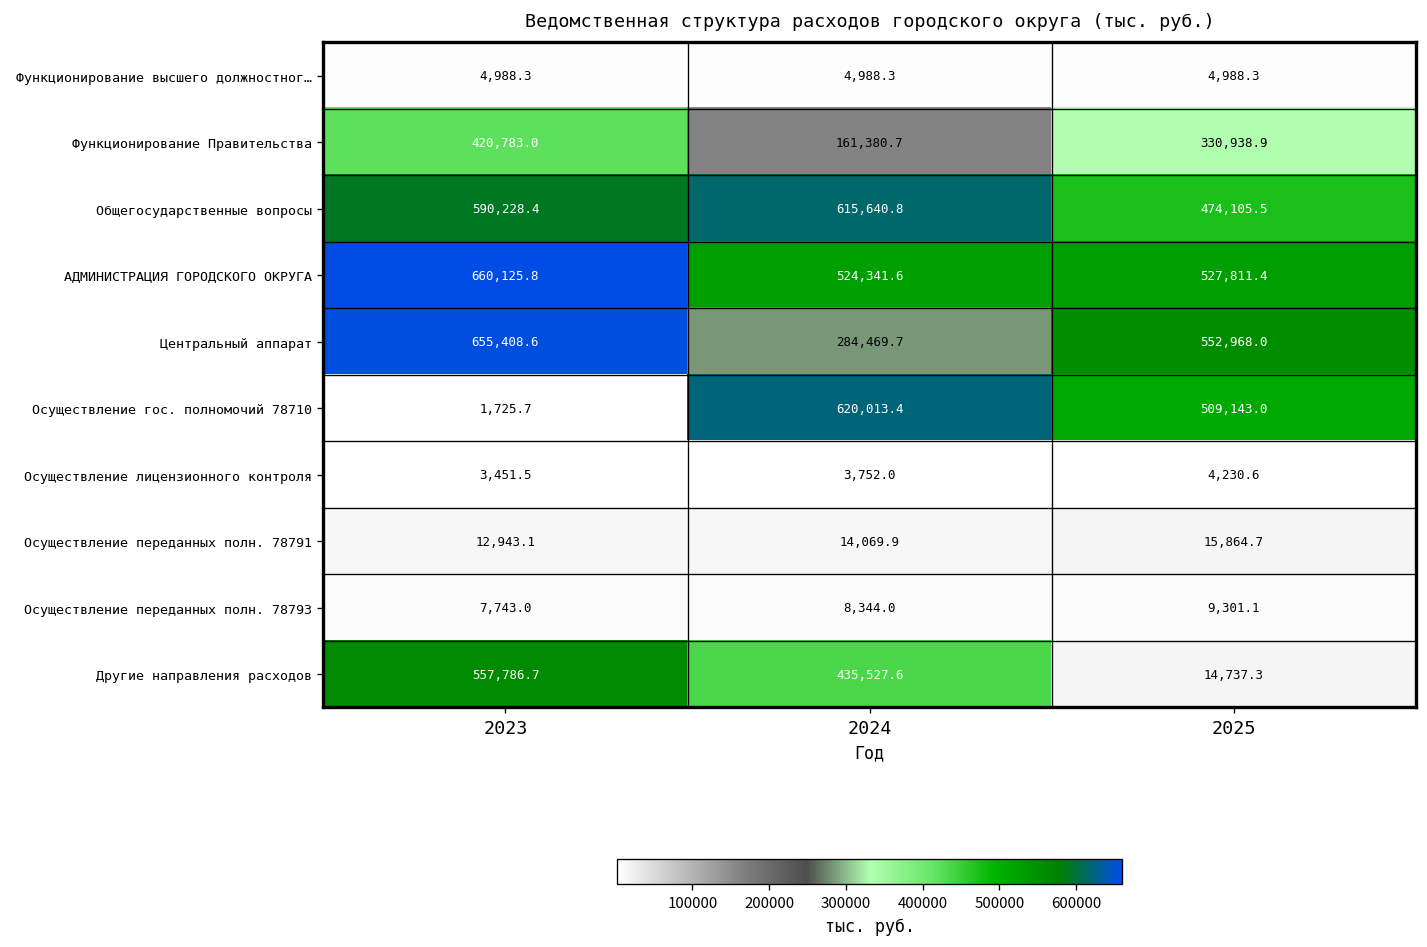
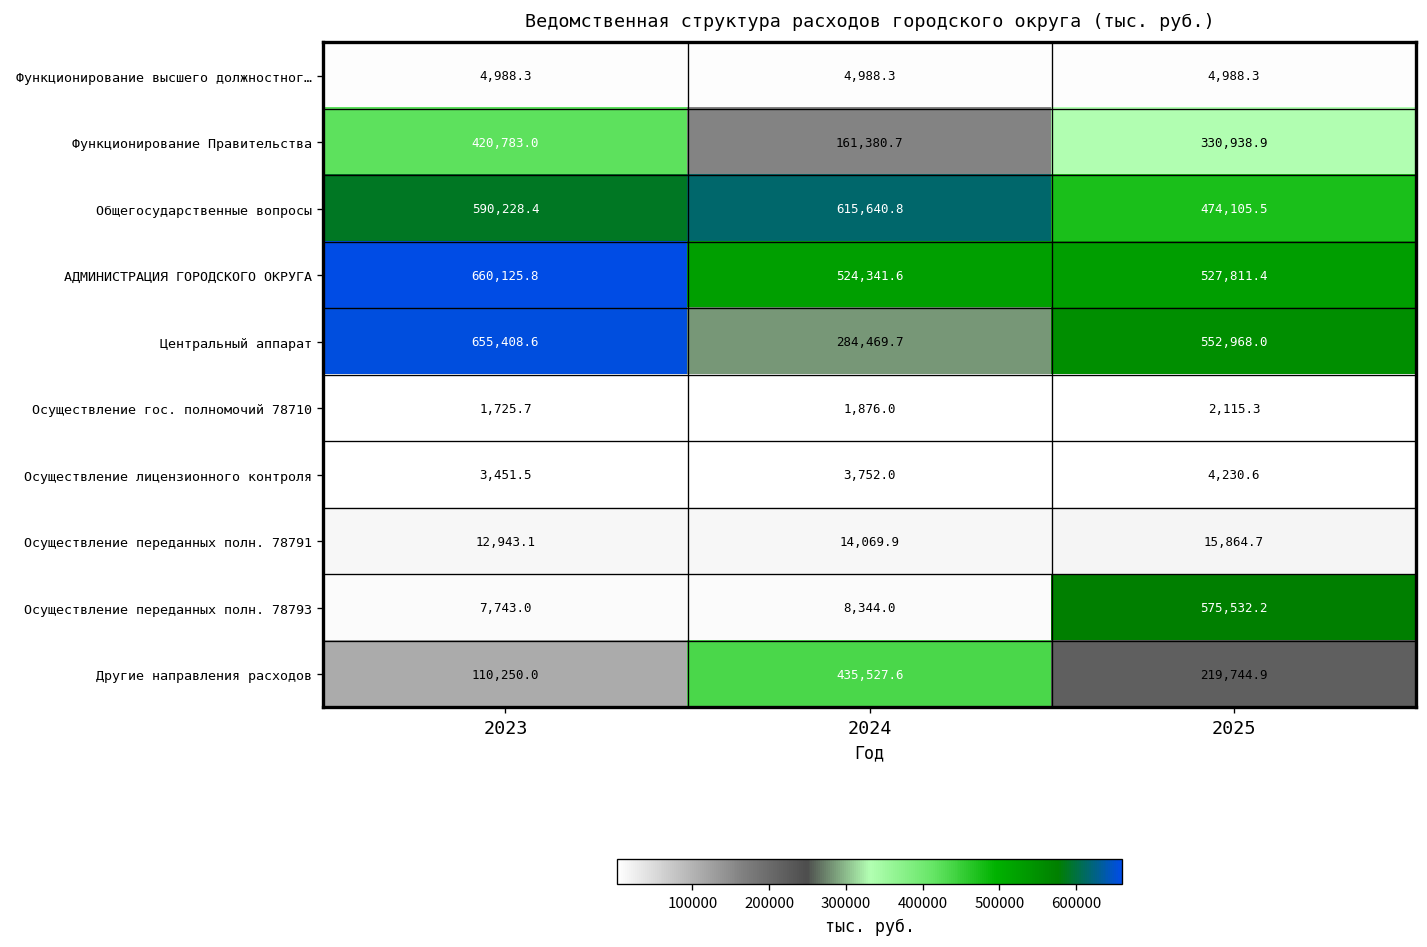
Осуществление гос. полномочий 78710, 2024: 620,013.4 -> 1,876.0
Осуществление гос. полномочий 78710, 2025: 509,143.0 -> 2,115.3
Осуществление переданных полн. 78793, 2025: 9,301.1 -> 575,532.2
Другие направления расходов, 2023: 557,786.7 -> 110,250.0
Другие направления расходов, 2025: 14,737.3 -> 219,744.9
